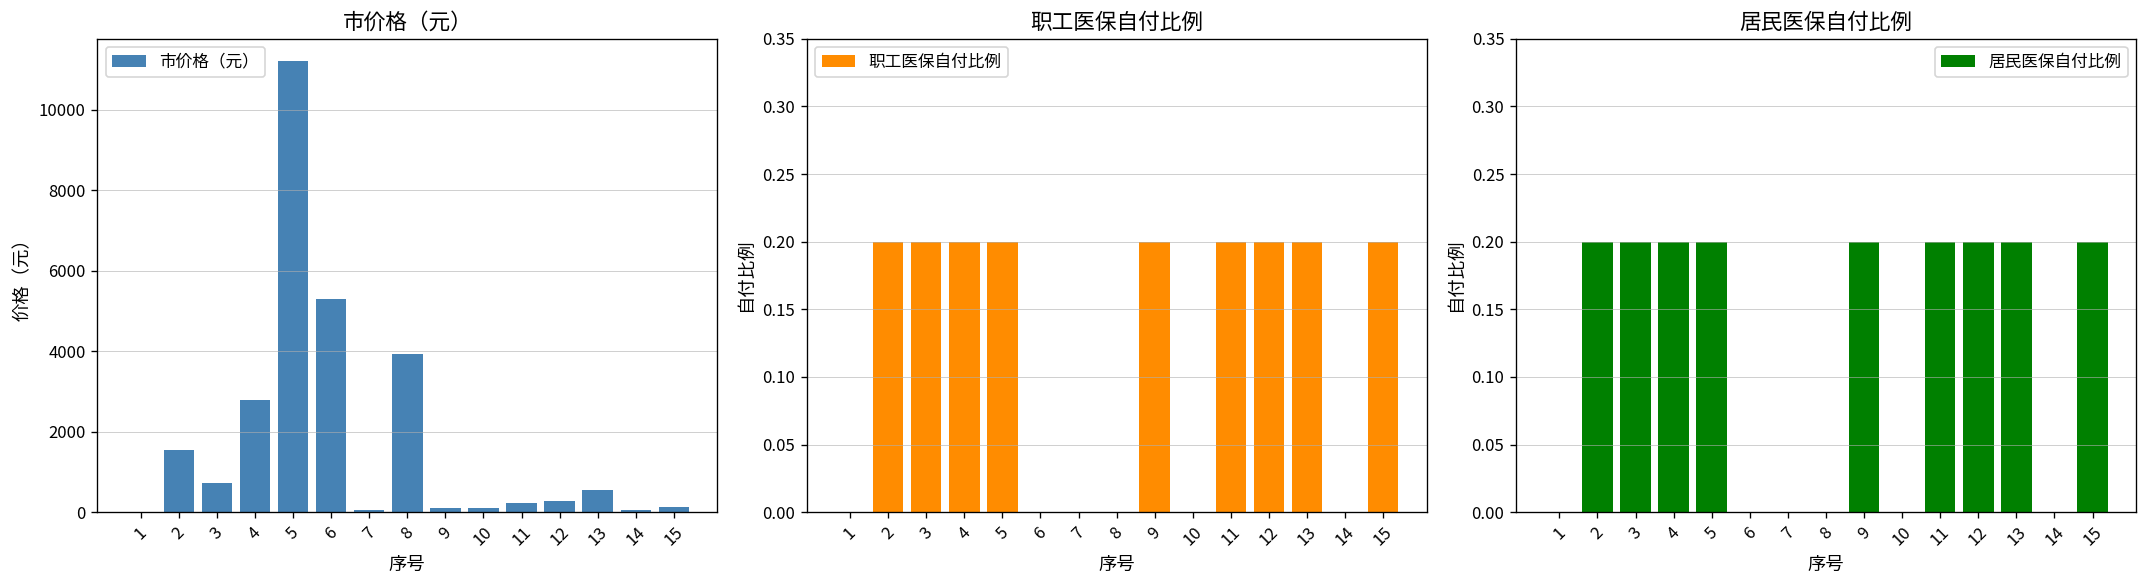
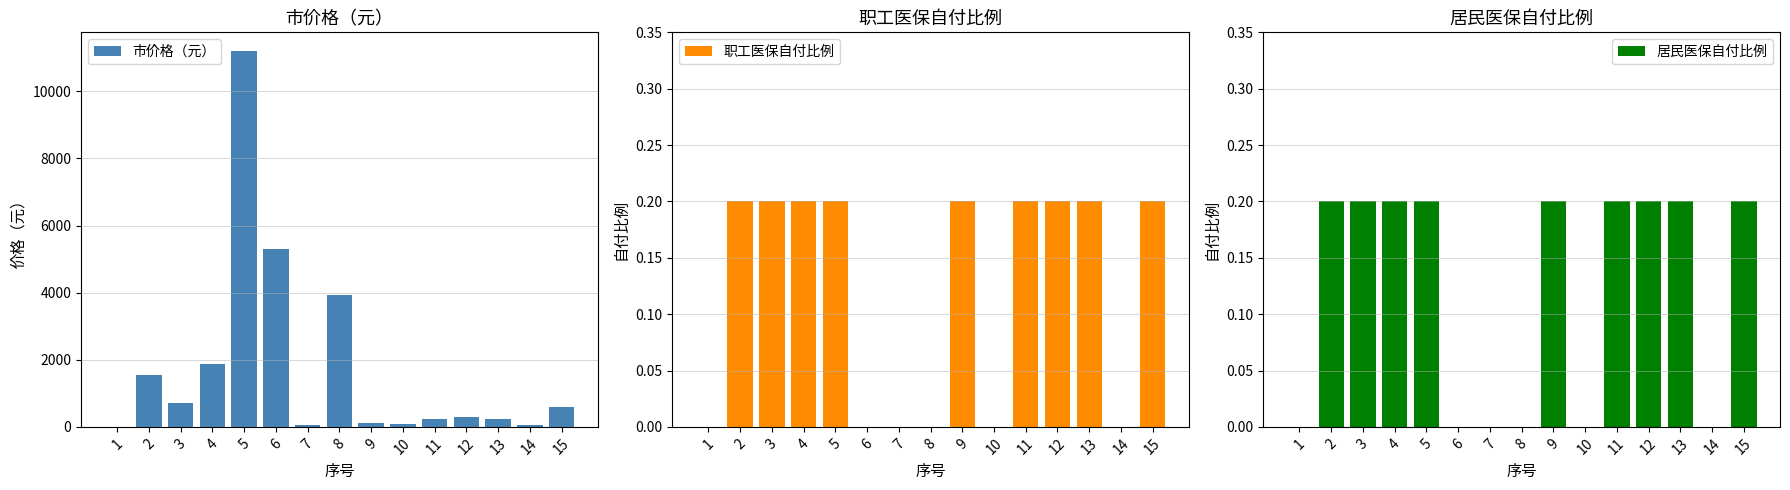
市价格（元）, 4: 2800 -> 1900
市价格（元）, 13: 600 -> 200
市价格（元）, 15: 100 -> 600
